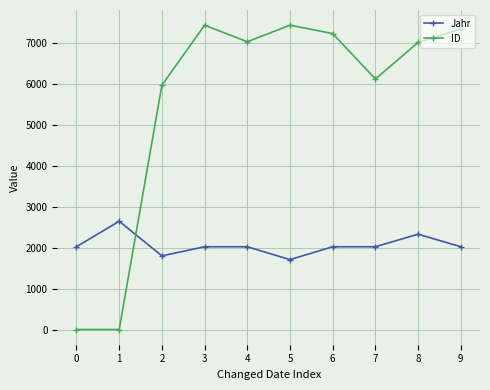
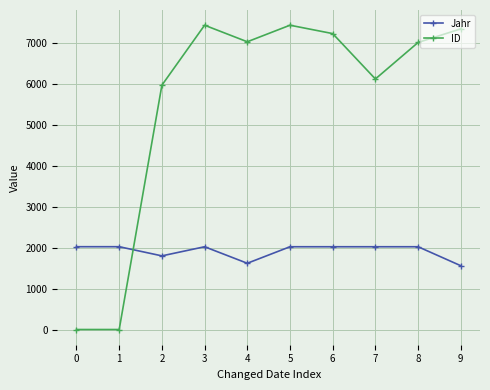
Jahr, 1: 2600 -> 2000
Jahr, 4: 2000 -> 1600
Jahr, 5: 1700 -> 2000
Jahr, 8: 2300 -> 2000
Jahr, 9: 2000 -> 1600
